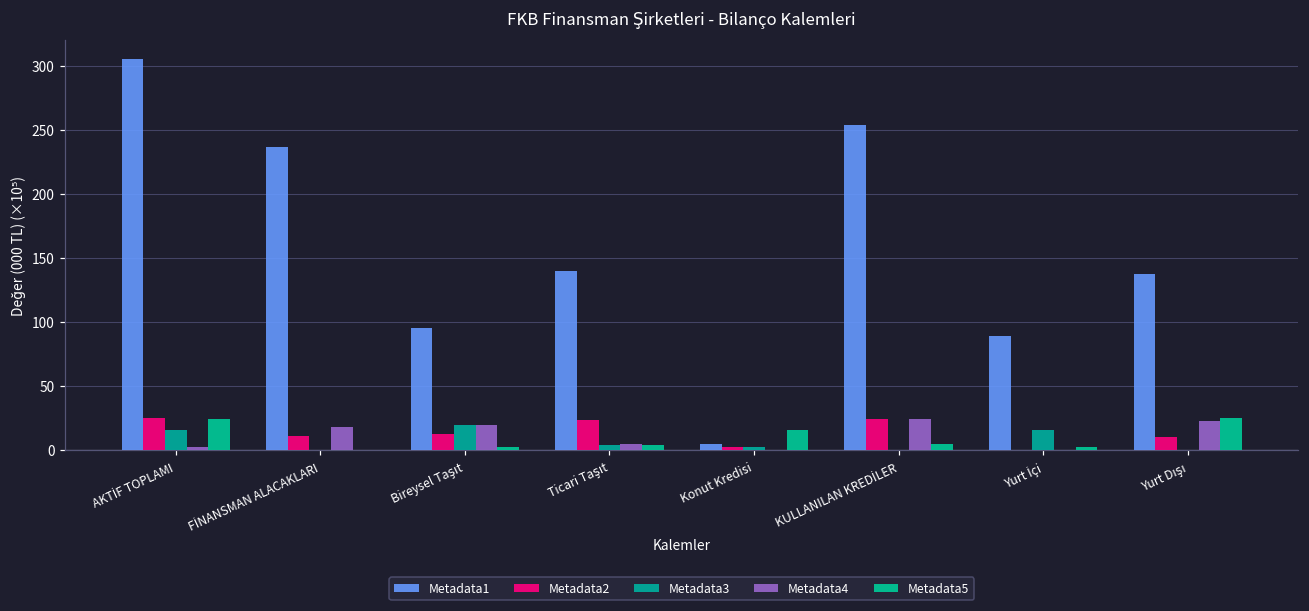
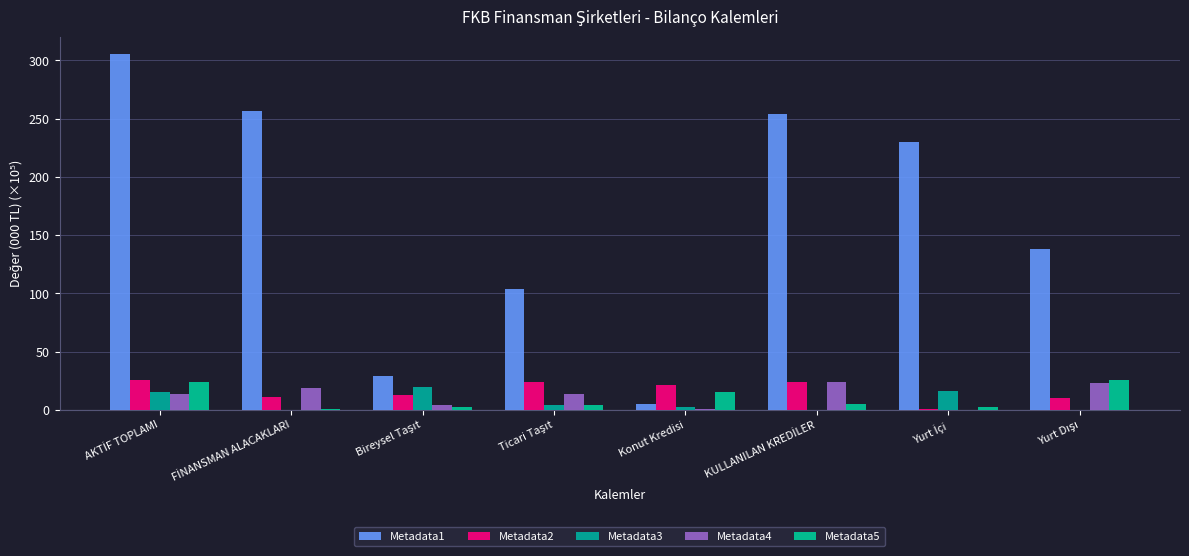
Metadata4, AKTİF TOPLAMI: 3 -> 13
Metadata1, FİNANSMAN ALACAKLARI: 236 -> 257
Metadata1, Bireysel Taşıt: 96 -> 29
Metadata4, Bireysel Taşıt: 20 -> 4
Metadata1, Ticari Taşıt: 140 -> 104
Metadata4, Ticari Taşıt: 5 -> 14
Metadata2, Konut Kredisi: 2 -> 21
Metadata1, Yurt İçi: 89 -> 230
